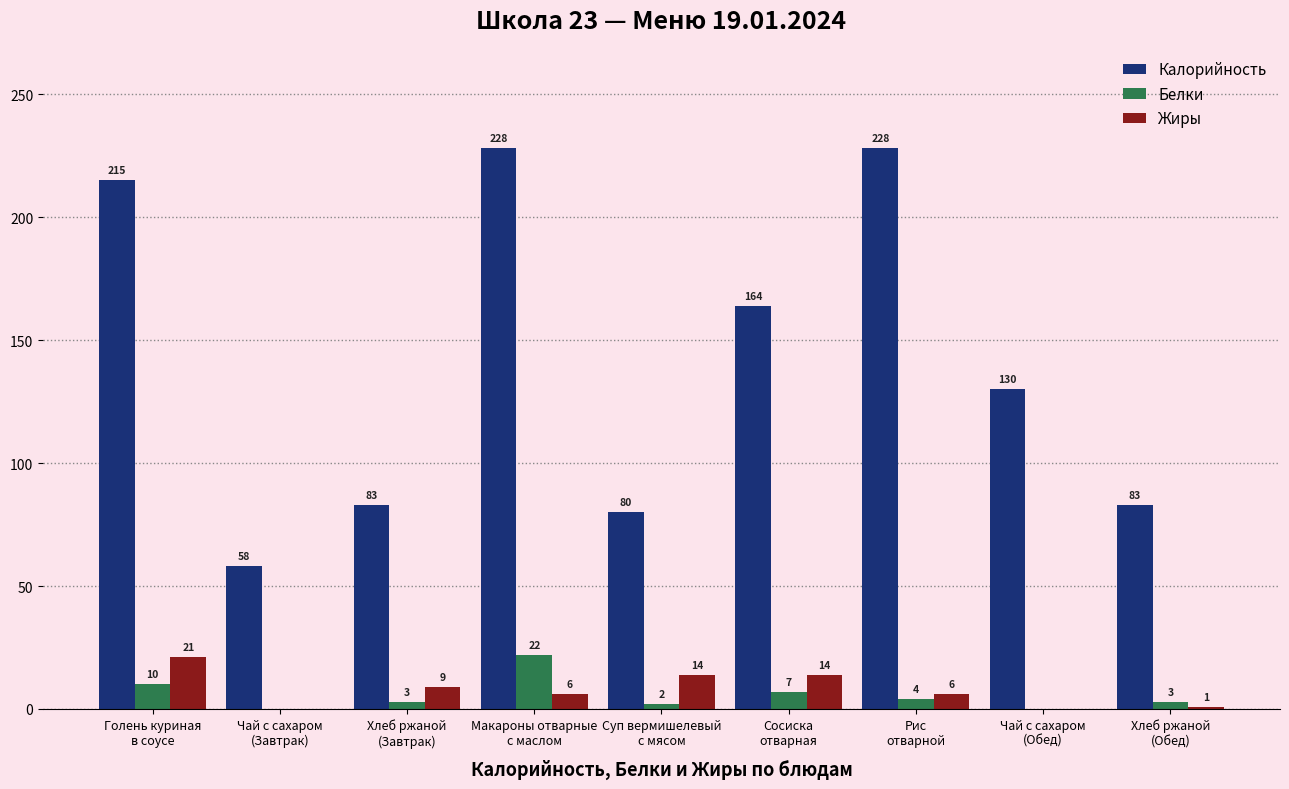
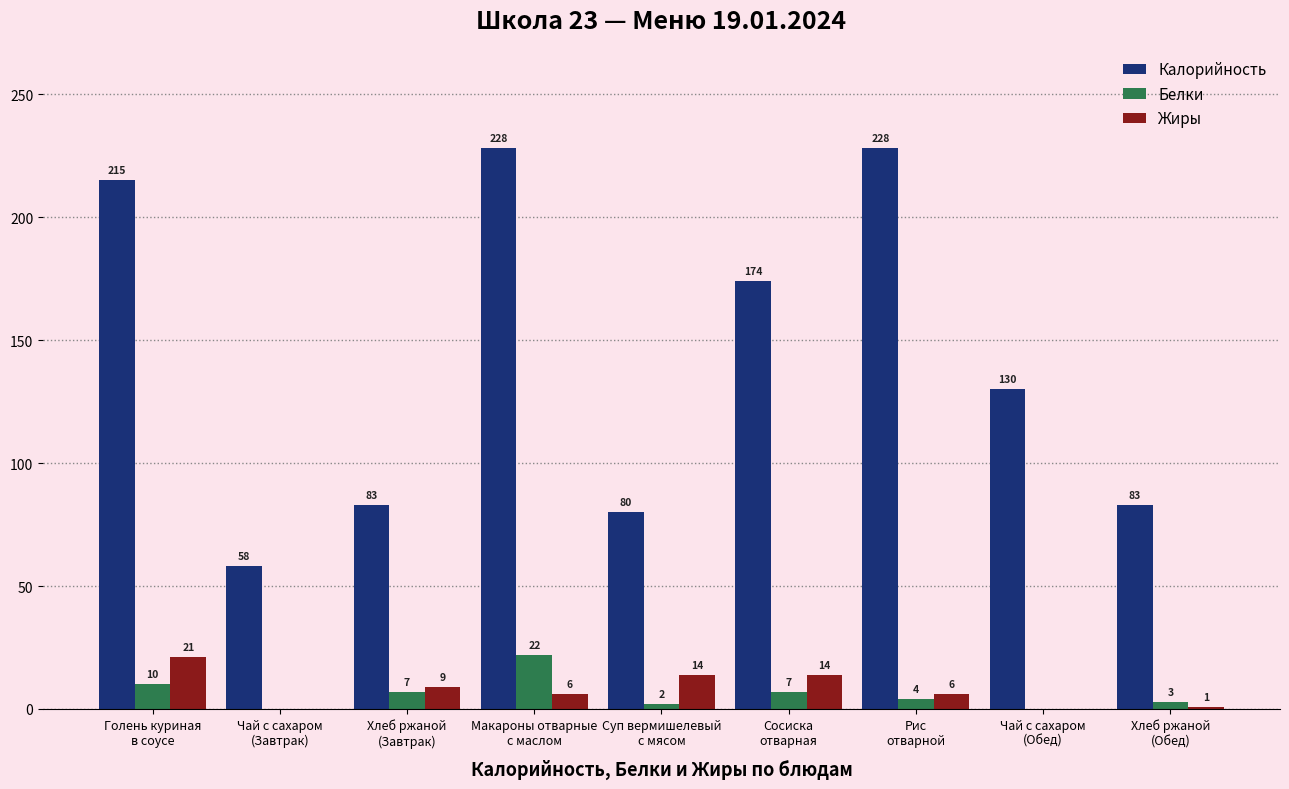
Белки, Хлеб ржаной (Завтрак): 3 -> 7
Калорийность, Сосиска отварная: 164 -> 174
